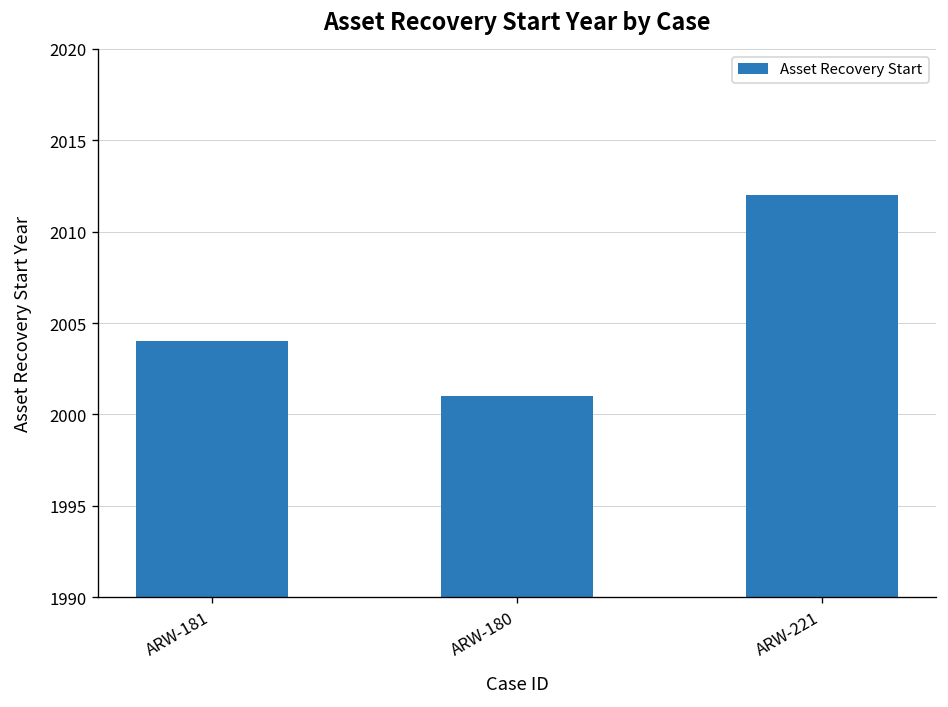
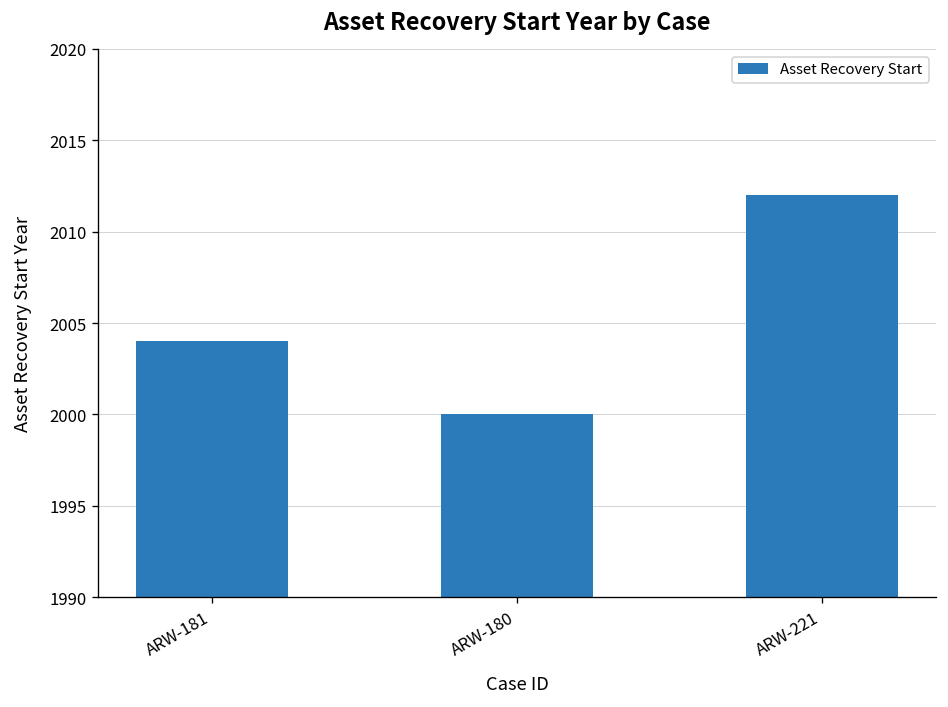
ARW-180: 2001 -> 2000
